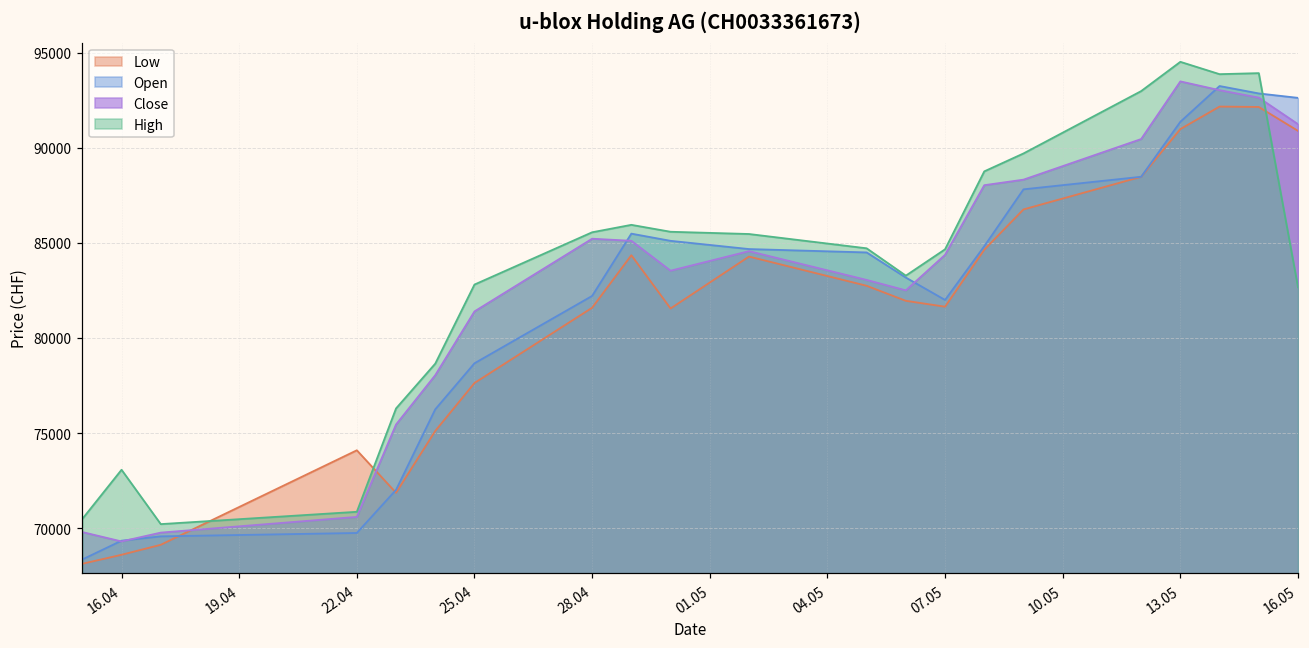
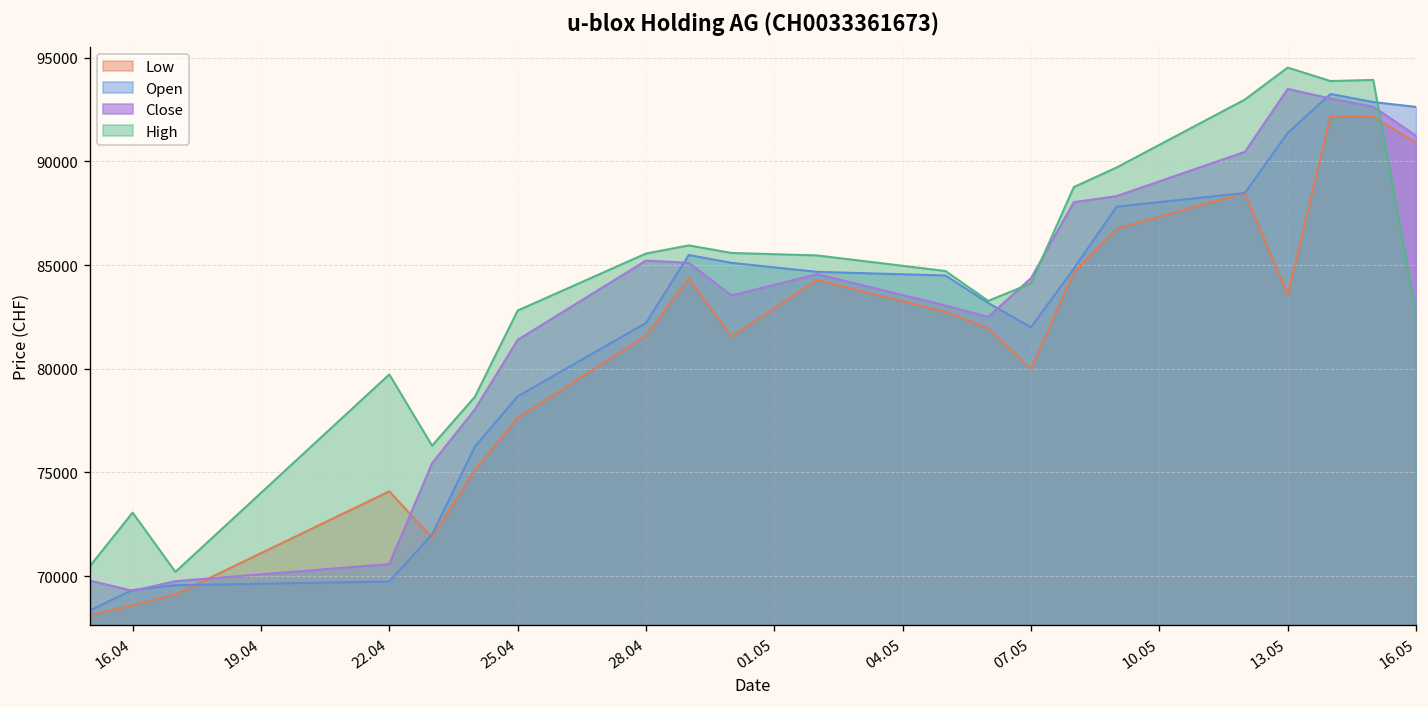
High, 22.04: 70900 -> 79700
Low, 07.05: 81600 -> 80000
High, 07.05: 84700 -> 84100
Low, 13.05: 91000 -> 83600
